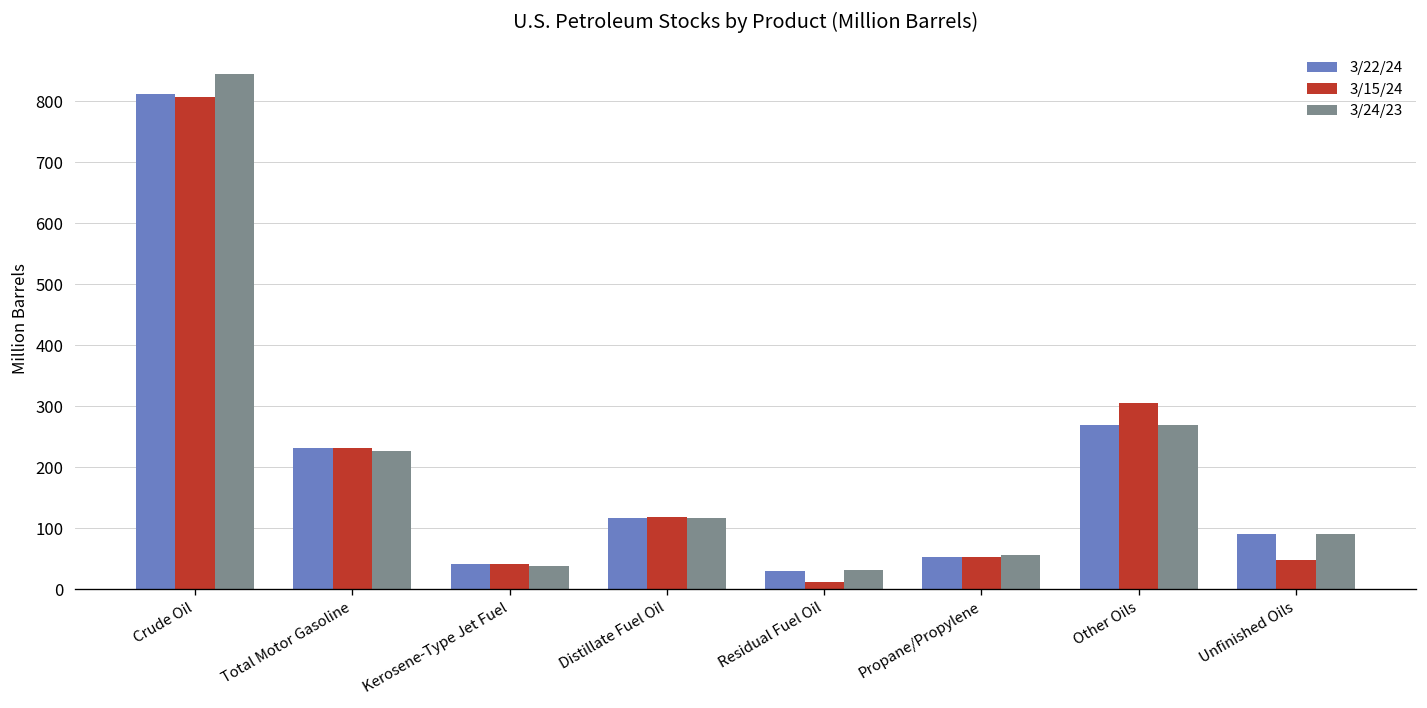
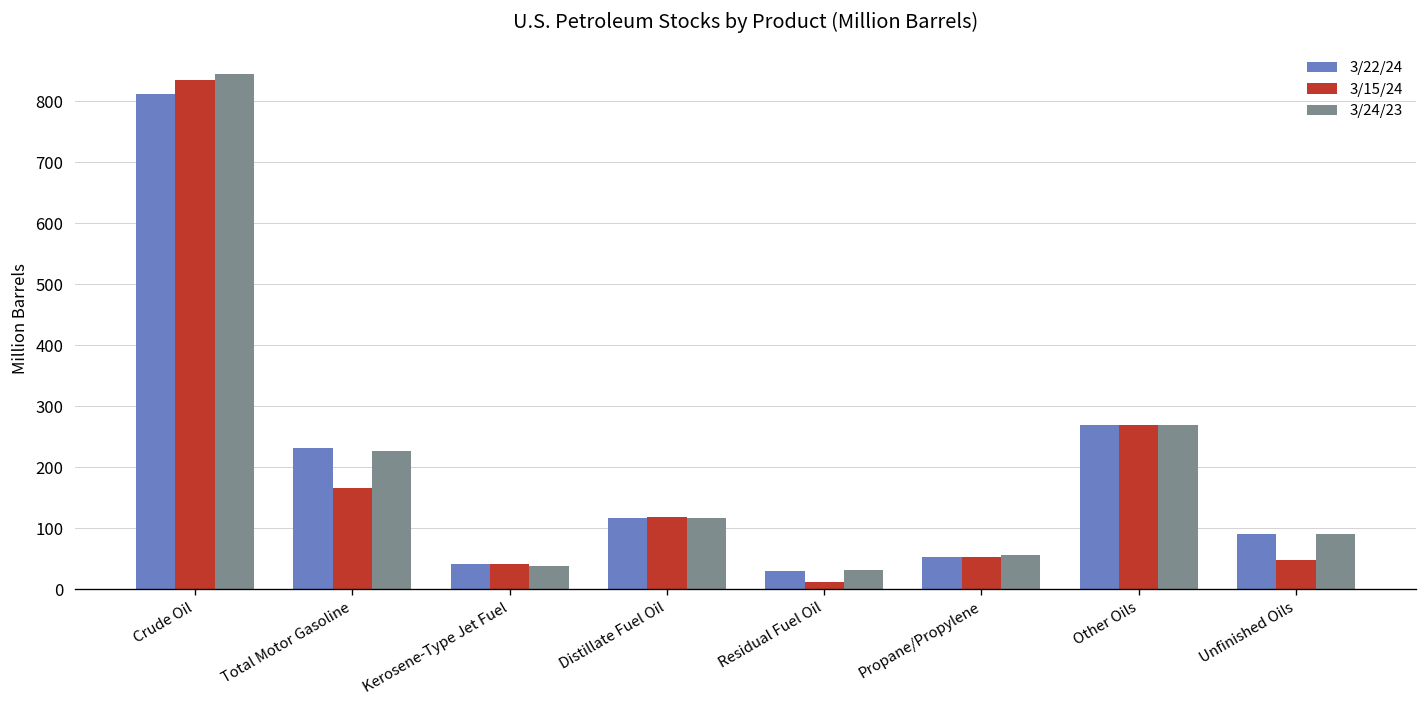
3/15/24, Crude Oil: 810 -> 830
3/15/24, Total Motor Gasoline: 230 -> 170
3/15/24, Other Oils: 310 -> 270
